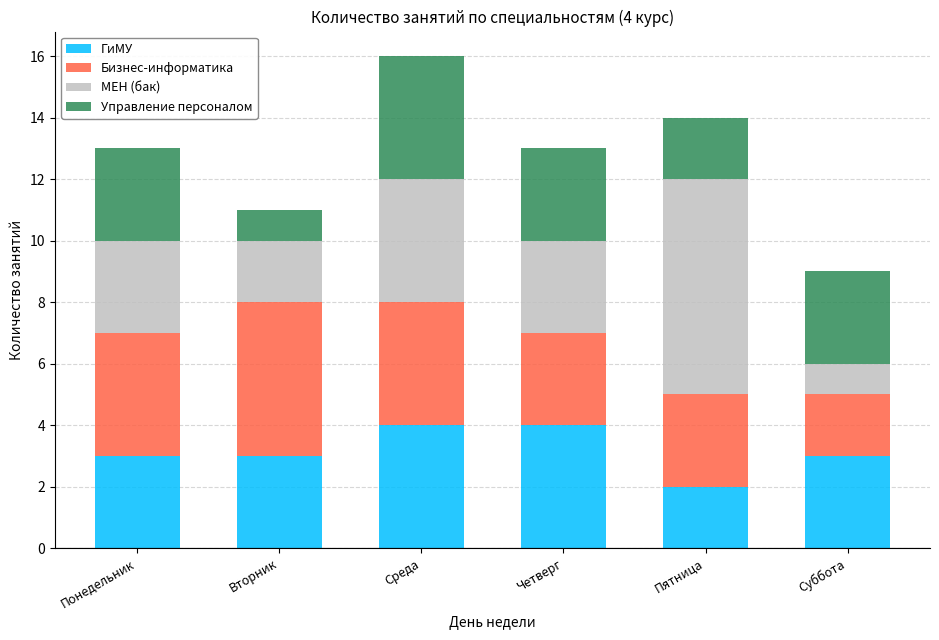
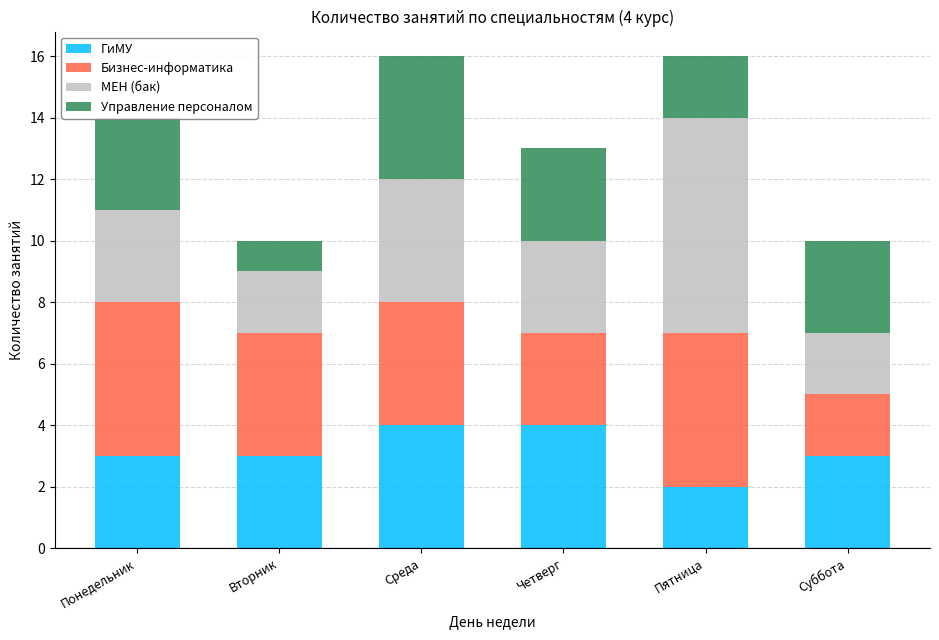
Бизнес-информатика, Понедельник: 4 -> 5
Бизнес-информатика, Вторник: 5 -> 4
Бизнес-информатика, Пятница: 3 -> 5
МЕН (бак), Суббота: 1 -> 2
